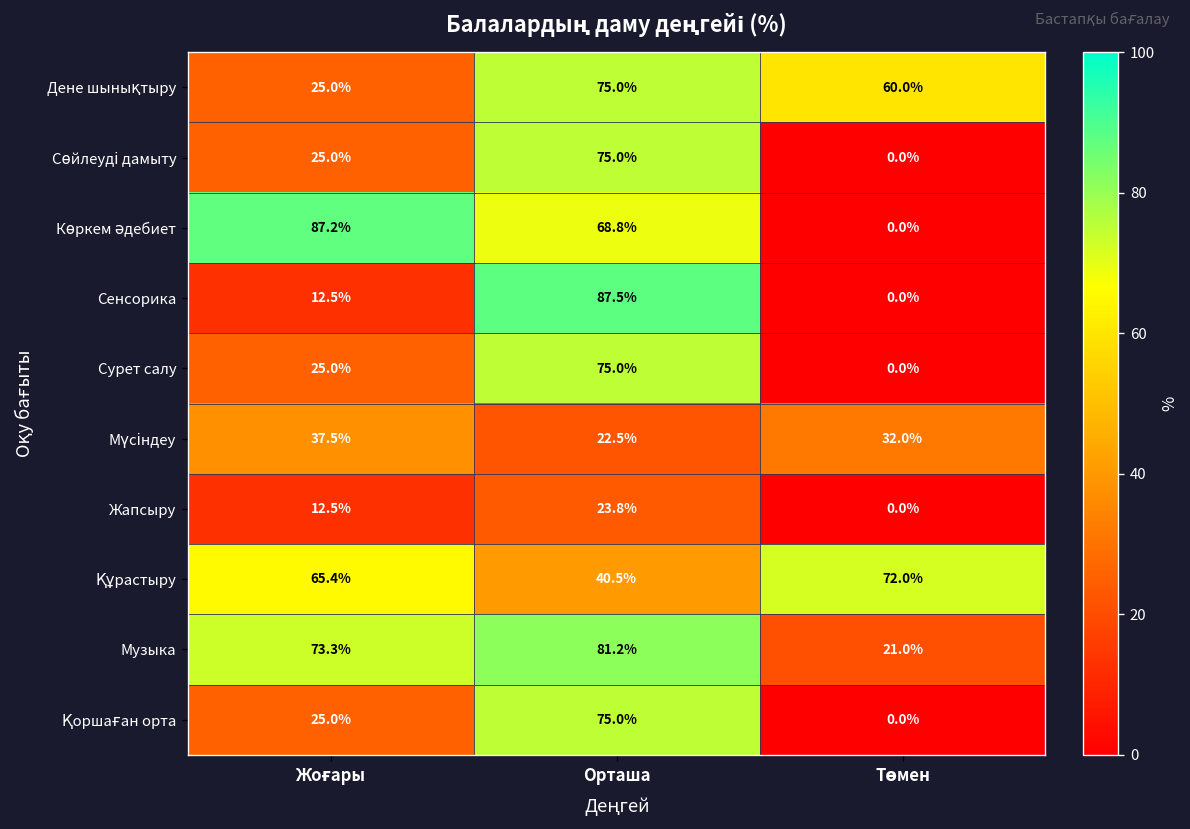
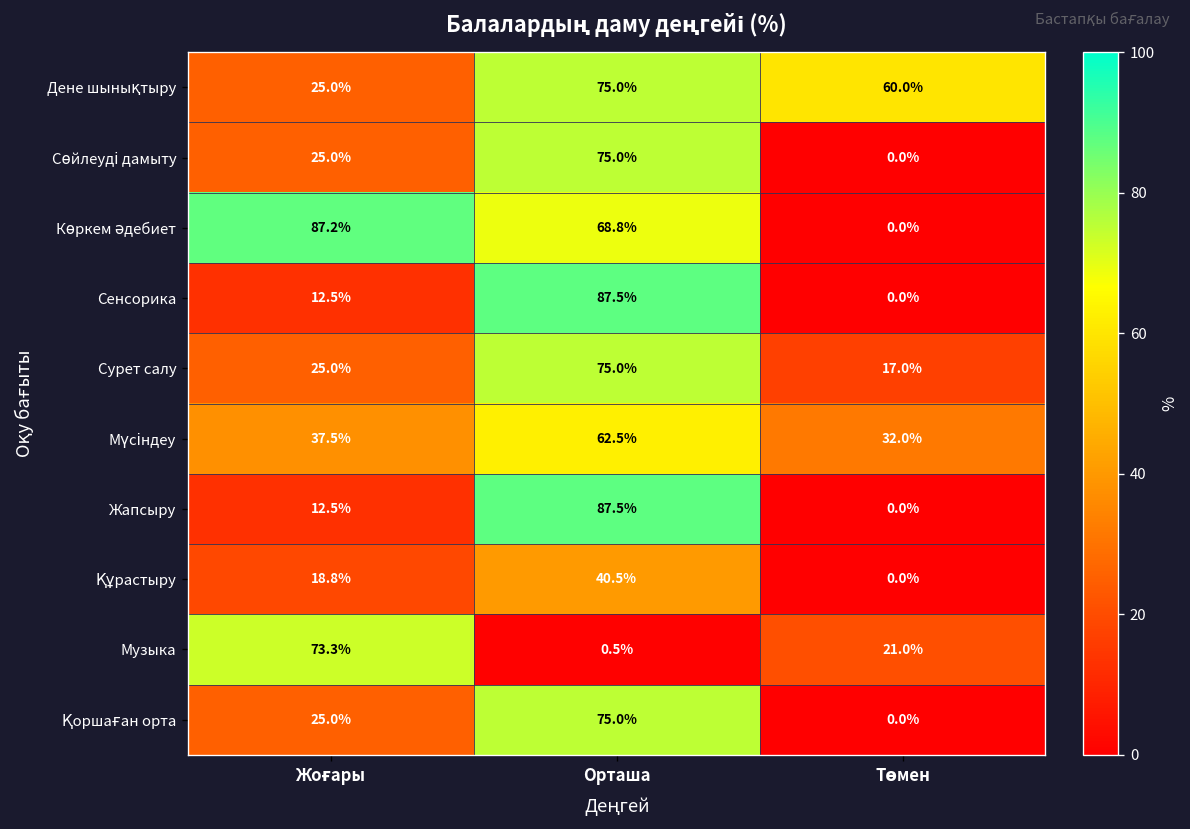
Сурет салу, Төмен: 0.0% -> 17.0%
Мүсіндеу, Орташа: 22.5% -> 62.5%
Жапсыру, Орташа: 23.8% -> 87.5%
Құрастыру, Жоғары: 65.4% -> 18.8%
Құрастыру, Төмен: 72.0% -> 0.0%
Музыка, Орташа: 81.2% -> 0.5%
